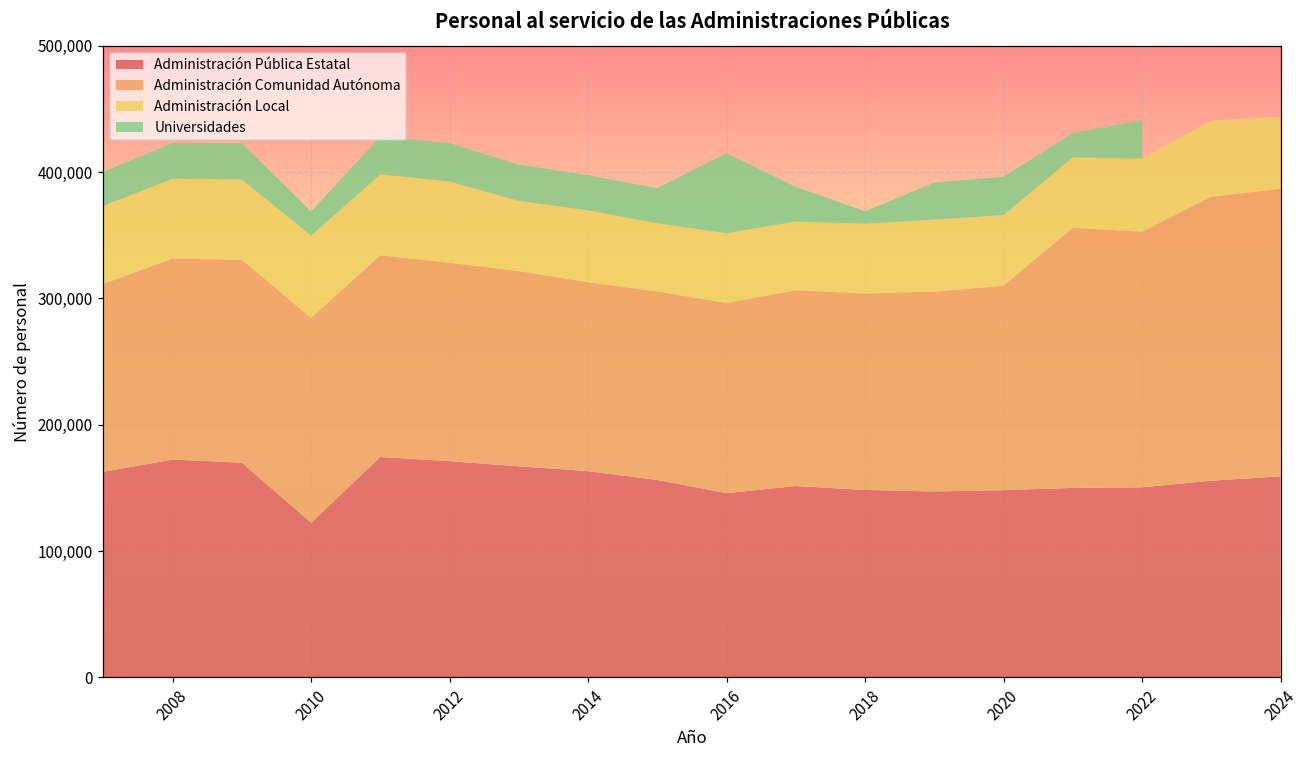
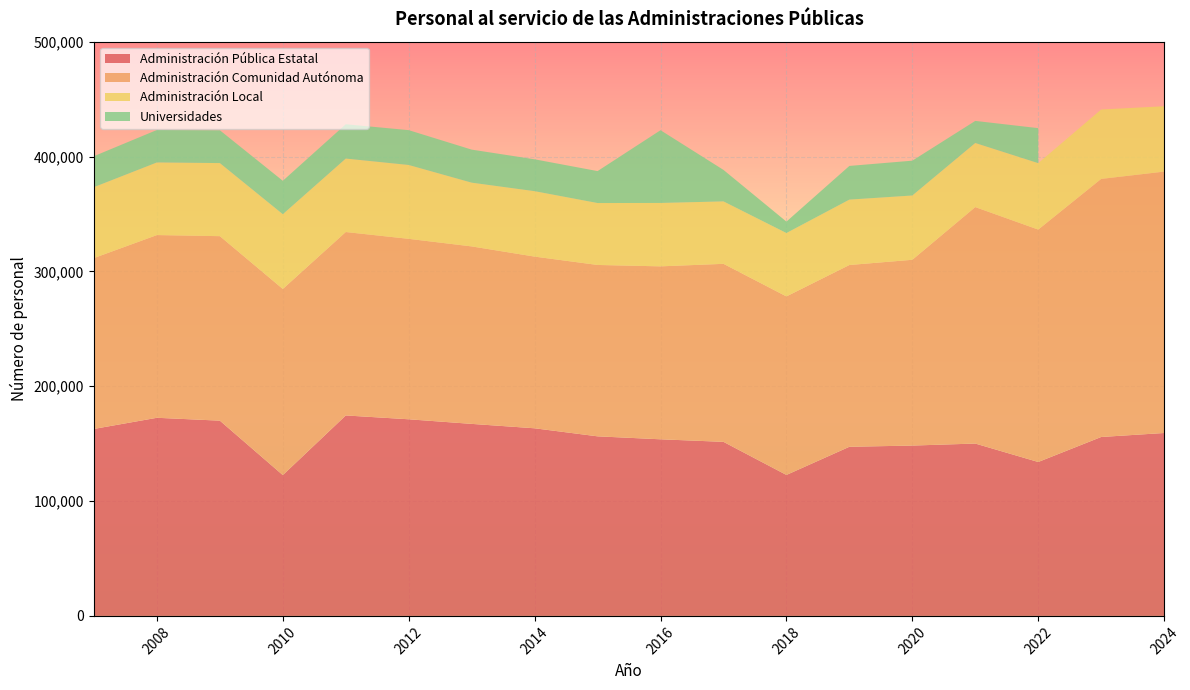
Universidades, 2010: 19,000 -> 29,000
Administración Pública Estatal, 2016: 146,000 -> 154,000
Administración Pública Estatal, 2018: 148,000 -> 123,000
Administración Pública Estatal, 2022: 151,000 -> 134,000
